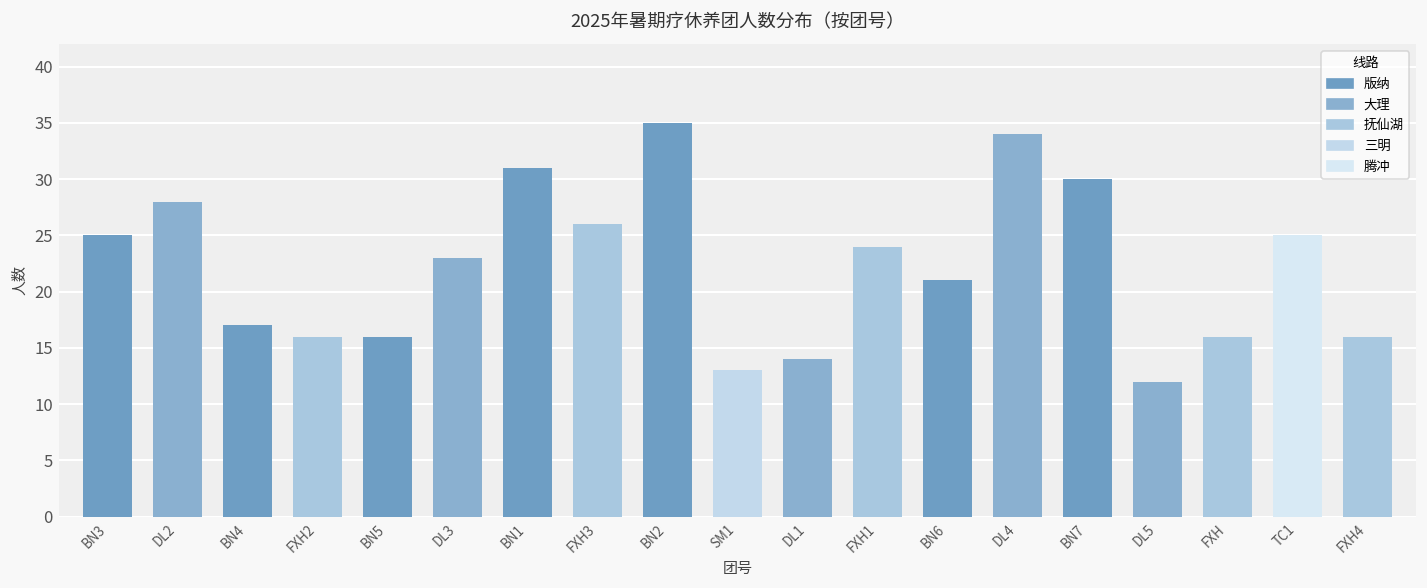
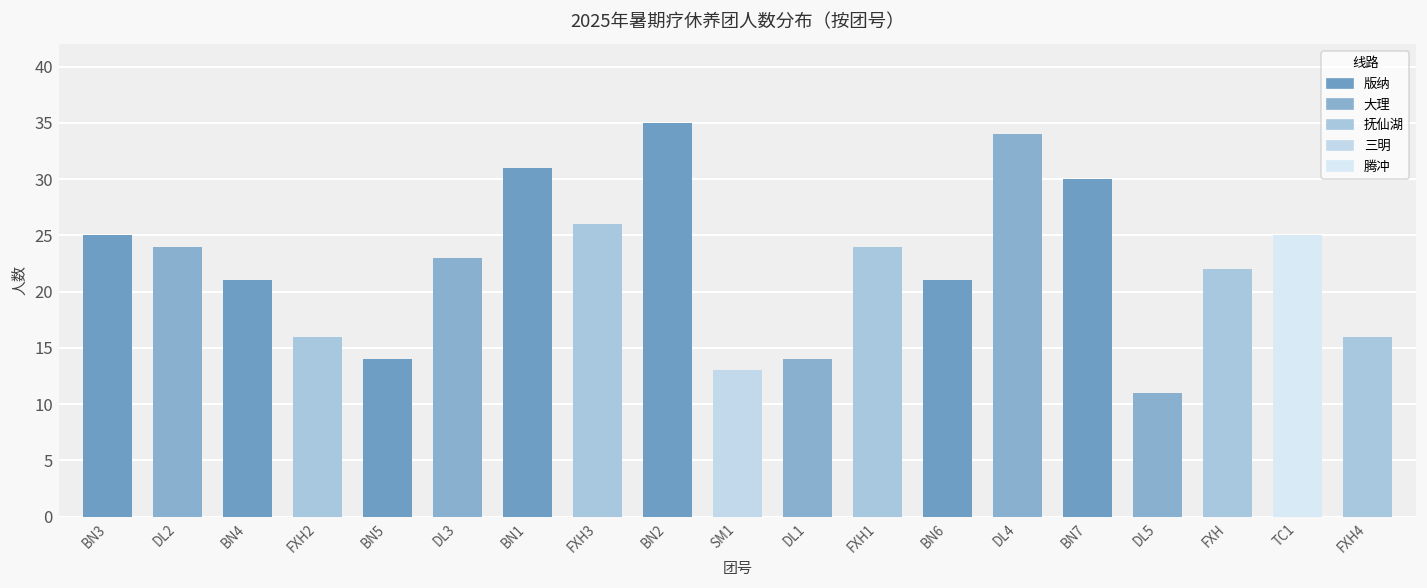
DL2: 28 -> 24
BN4: 17 -> 21
BN5: 16 -> 14
DL5: 12 -> 11
FXH: 16 -> 22
